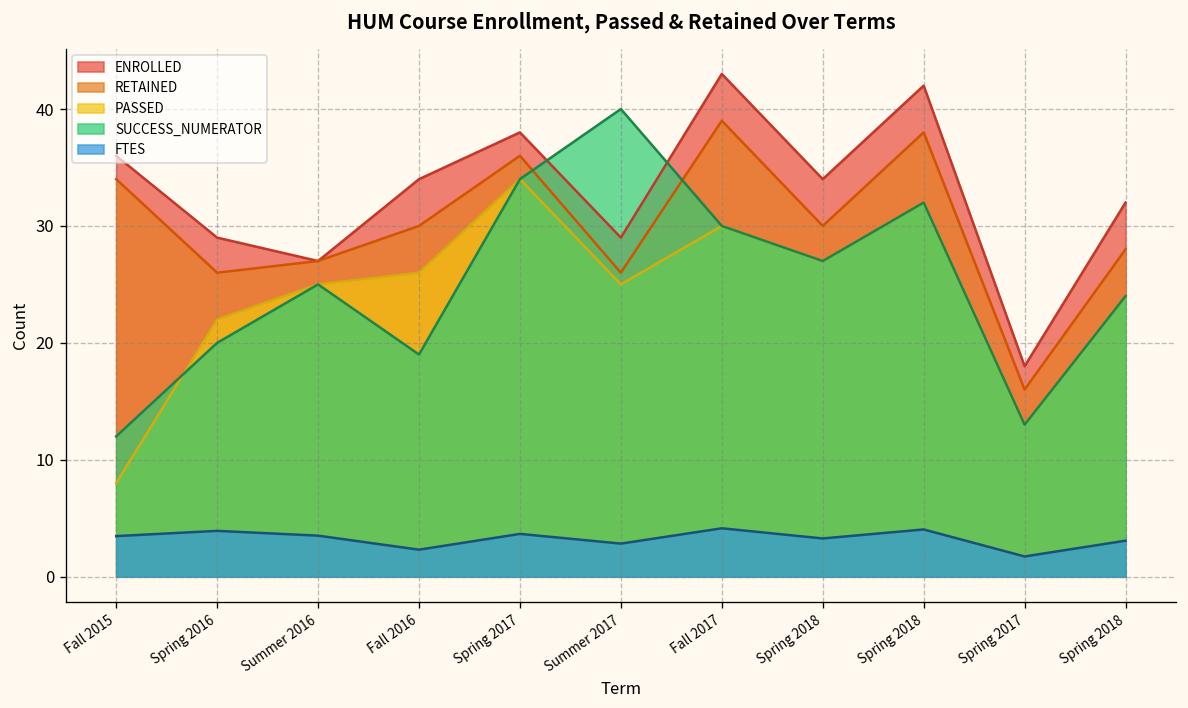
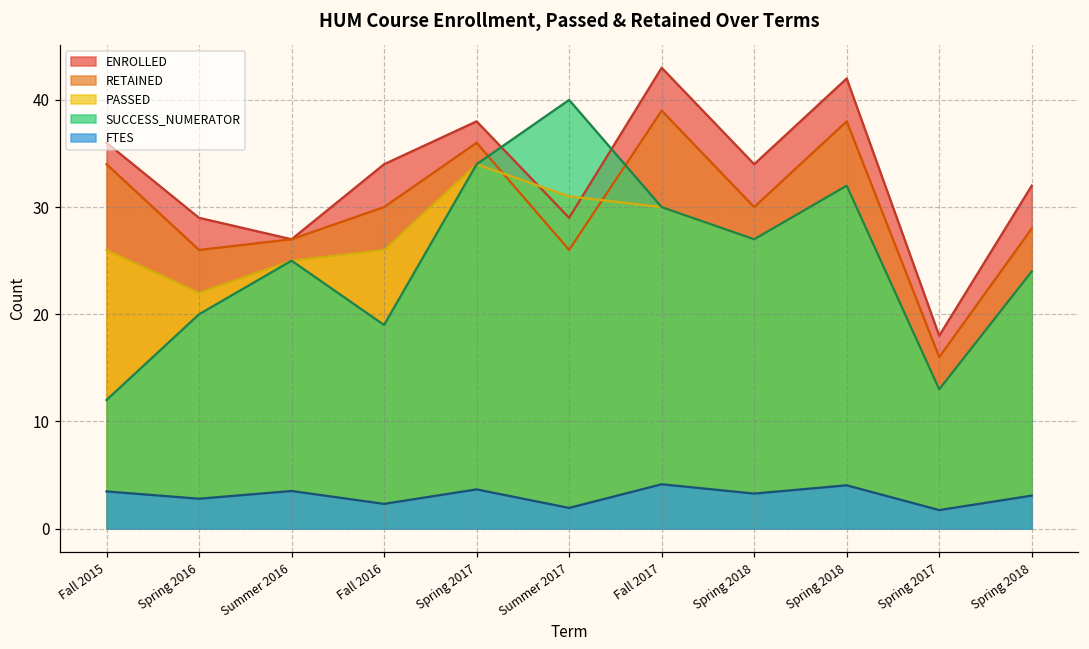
PASSED, Fall 2015: 8 -> 26
FTES, Spring 2016: 4 -> 3
PASSED, Summer 2017: 25 -> 31
FTES, Summer 2017: 3 -> 2
